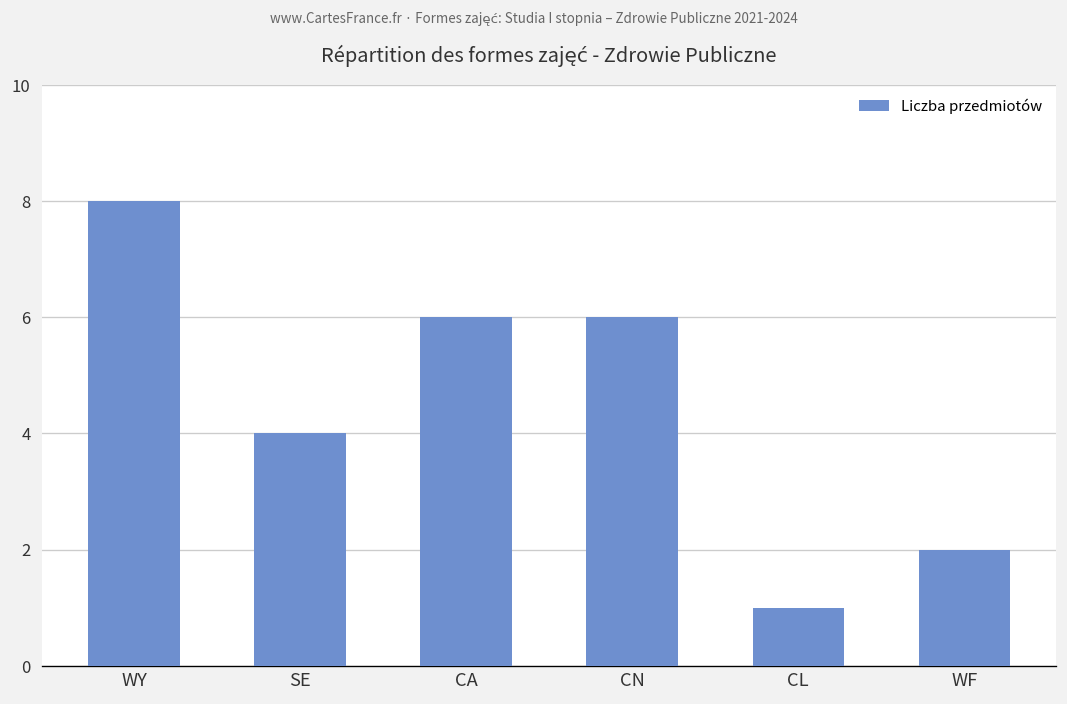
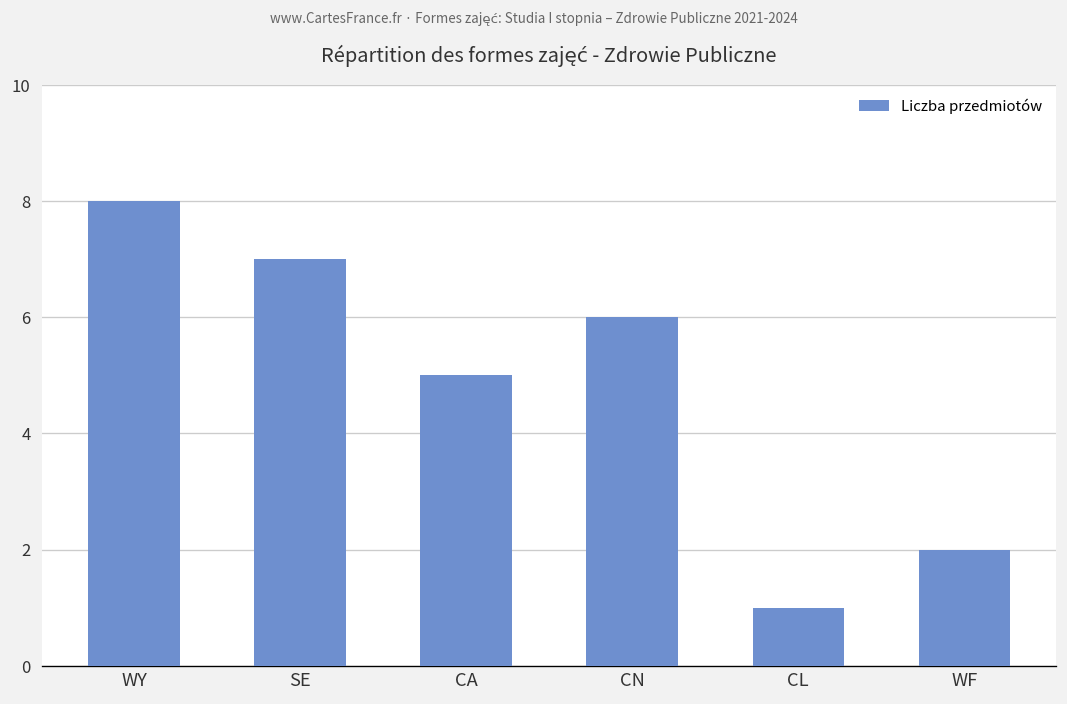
SE: 4 -> 7
CA: 6 -> 5
